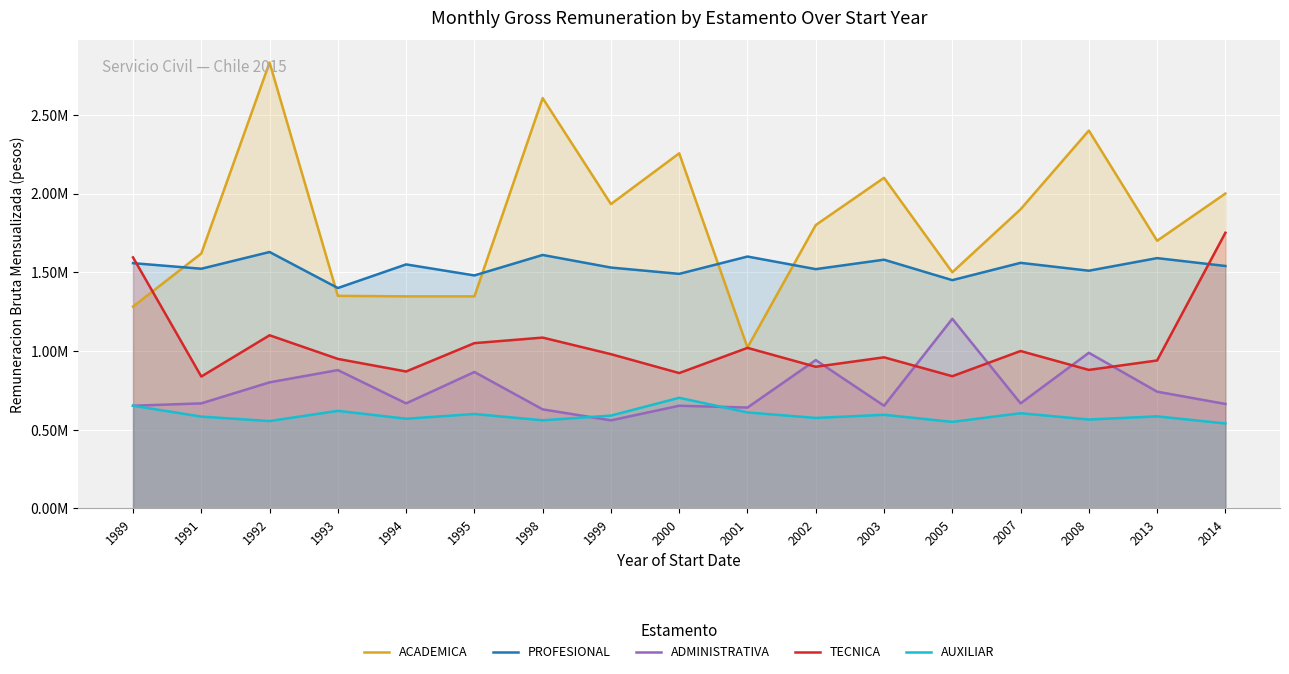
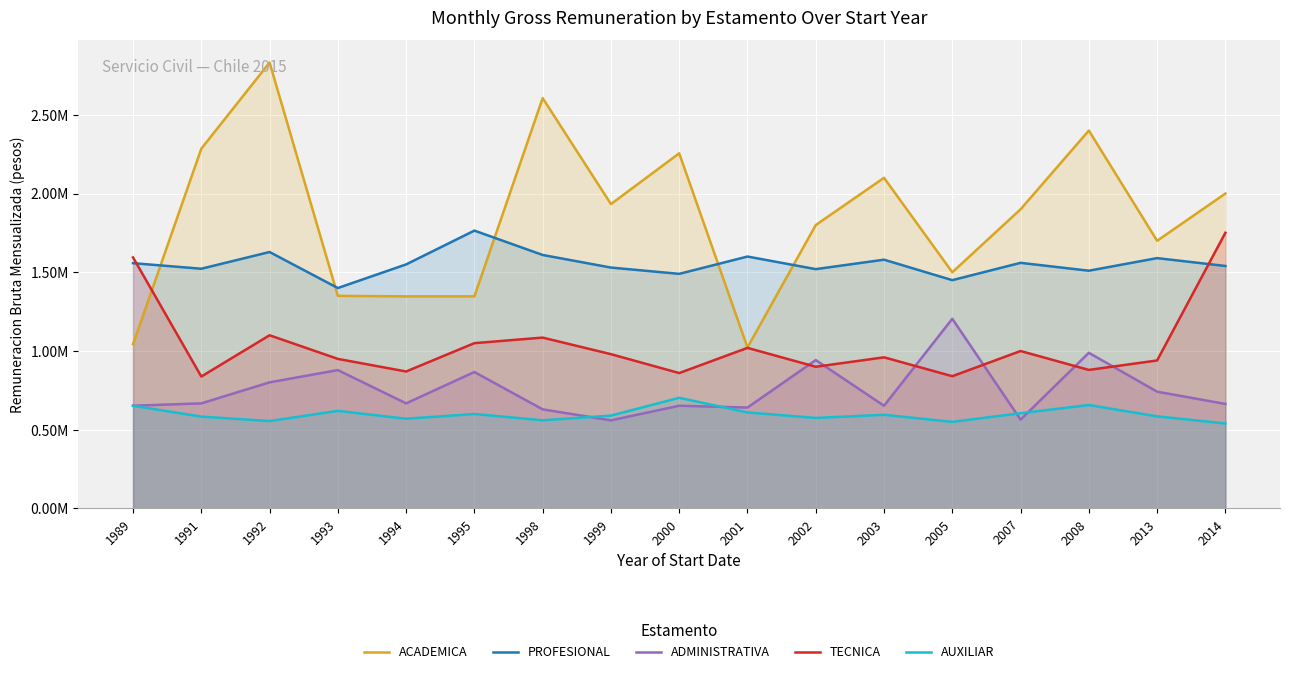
ACADEMICA, 1989: 1280000 -> 1040000
ACADEMICA, 1991: 1620000 -> 2280000
PROFESIONAL, 1995: 1480000 -> 1760000
ADMINISTRATIVA, 2007: 670000 -> 560000
AUXILIAR, 2008: 570000 -> 660000
